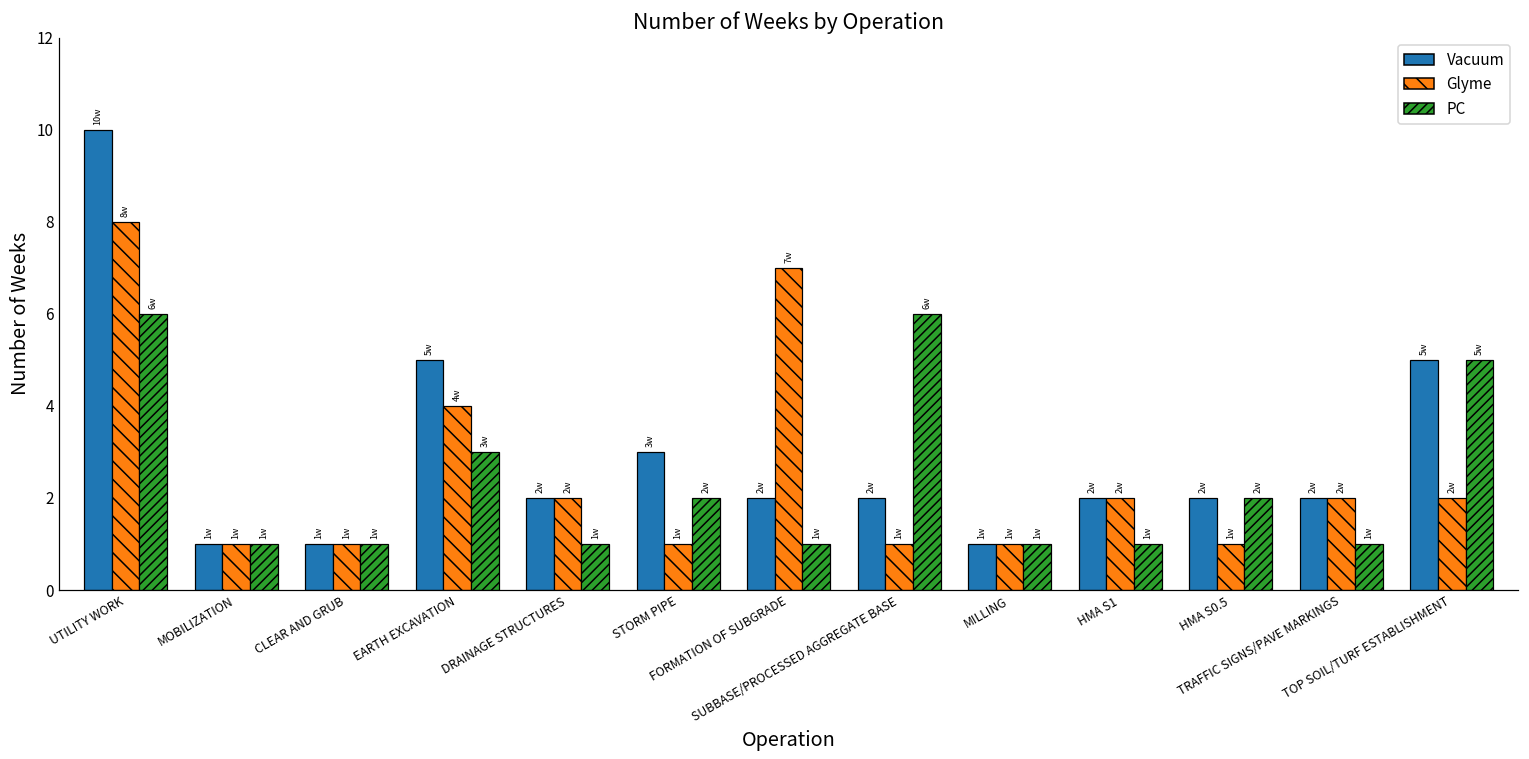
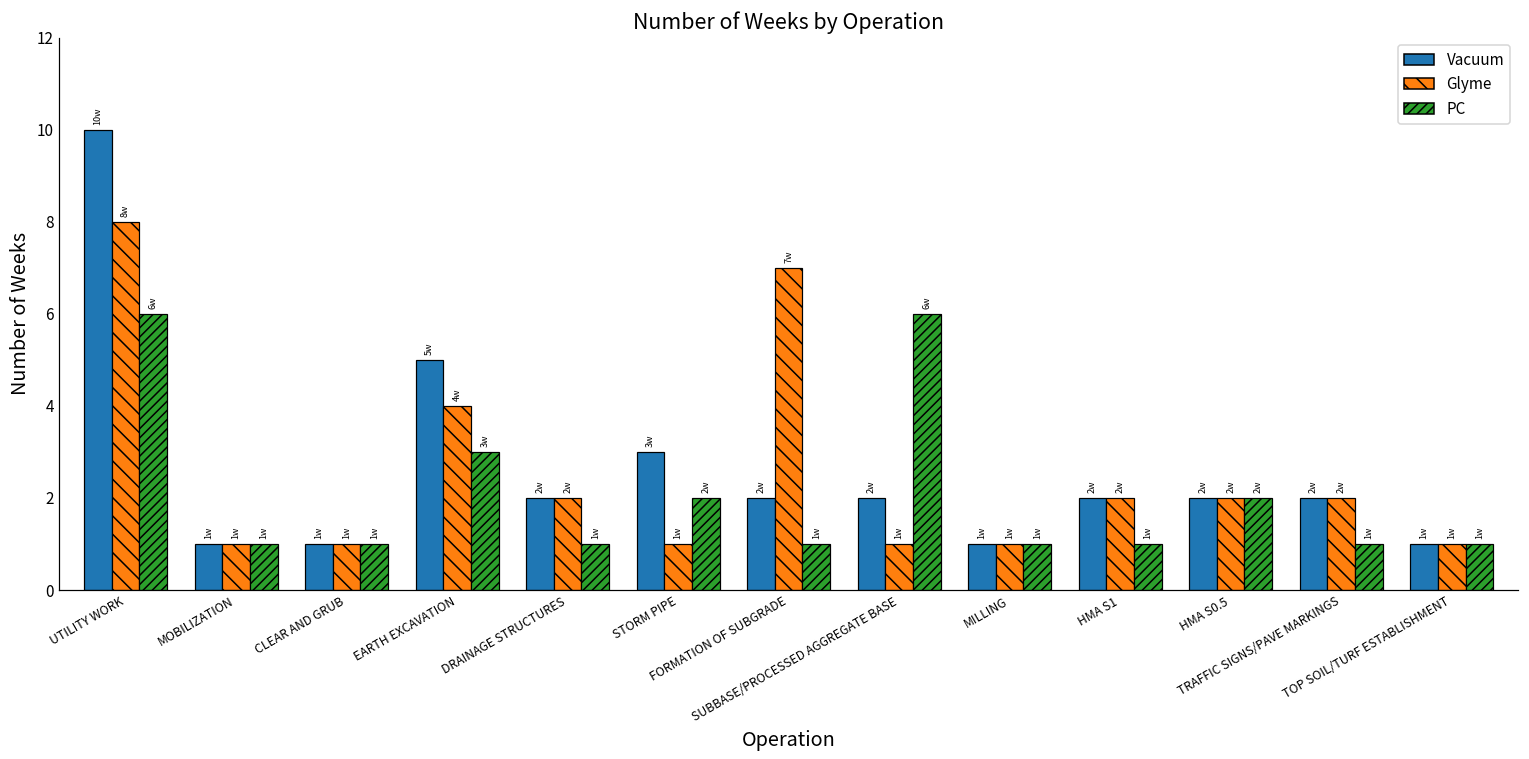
Glyme, HMA S0.5: 1w -> 2w
Vacuum, TOP SOIL/TURF ESTABLISHMENT: 5w -> 1w
Glyme, TOP SOIL/TURF ESTABLISHMENT: 2w -> 1w
PC, TOP SOIL/TURF ESTABLISHMENT: 5w -> 1w
